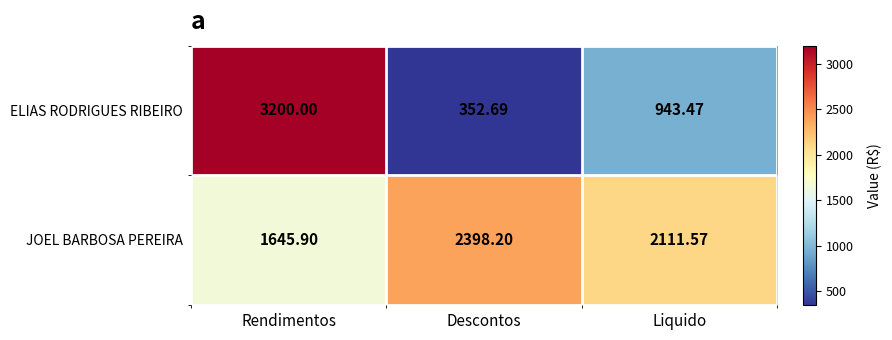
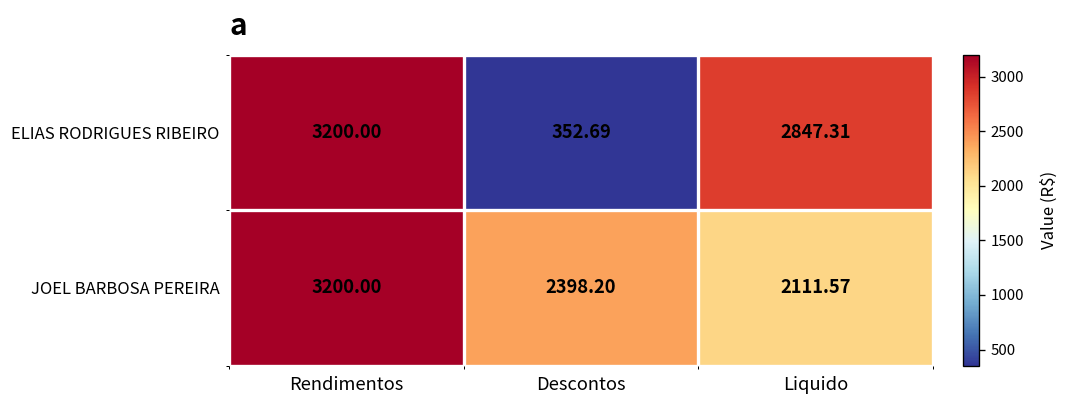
ELIAS RODRIGUES RIBEIRO, Liquido: 943.47 -> 2847.31
JOEL BARBOSA PEREIRA, Rendimentos: 1645.90 -> 3200.00
